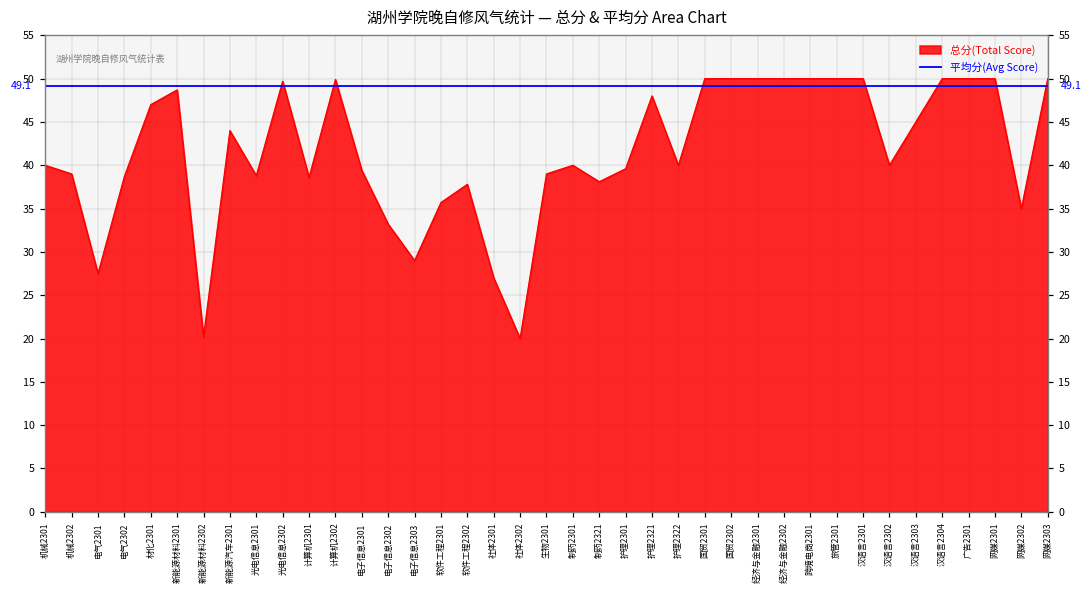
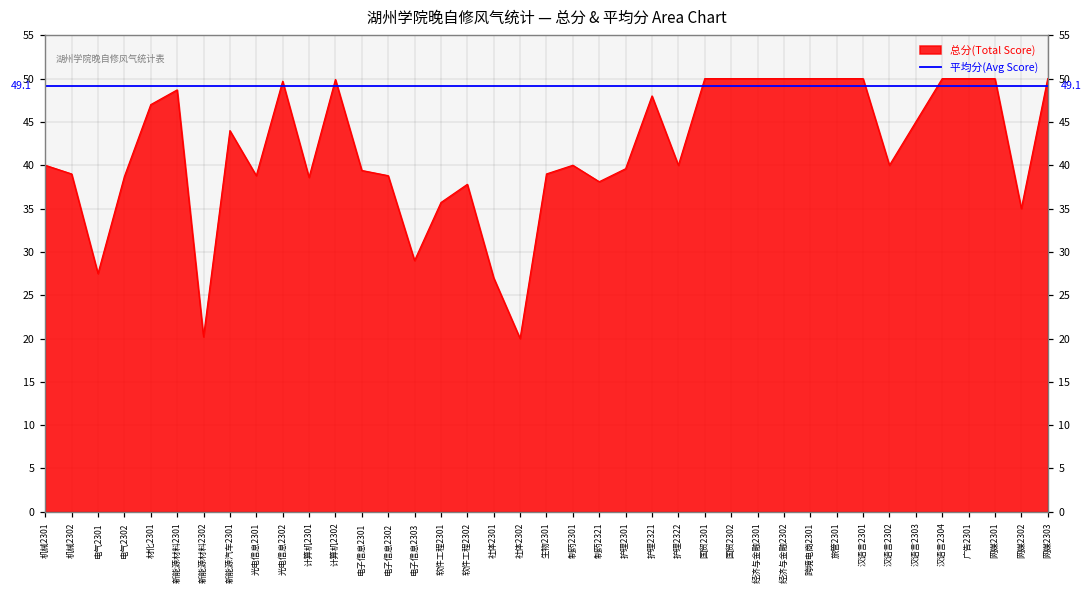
电子信息2302: 33 -> 39
